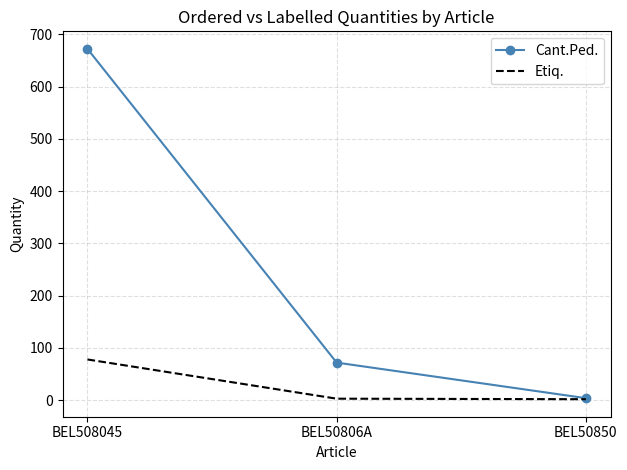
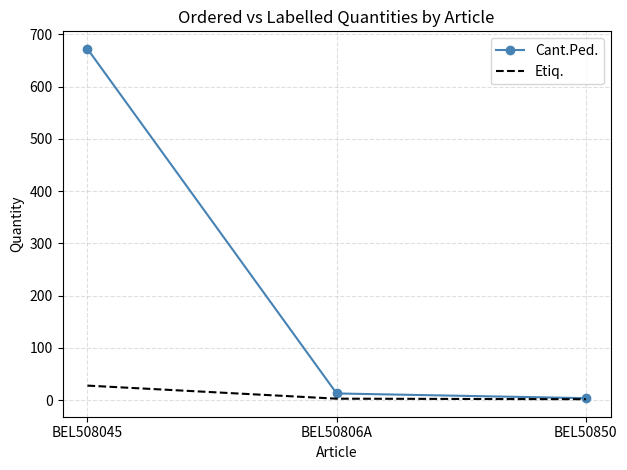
Etiq., BEL508045: 80 -> 30
Cant.Ped., BEL50806A: 70 -> 10
